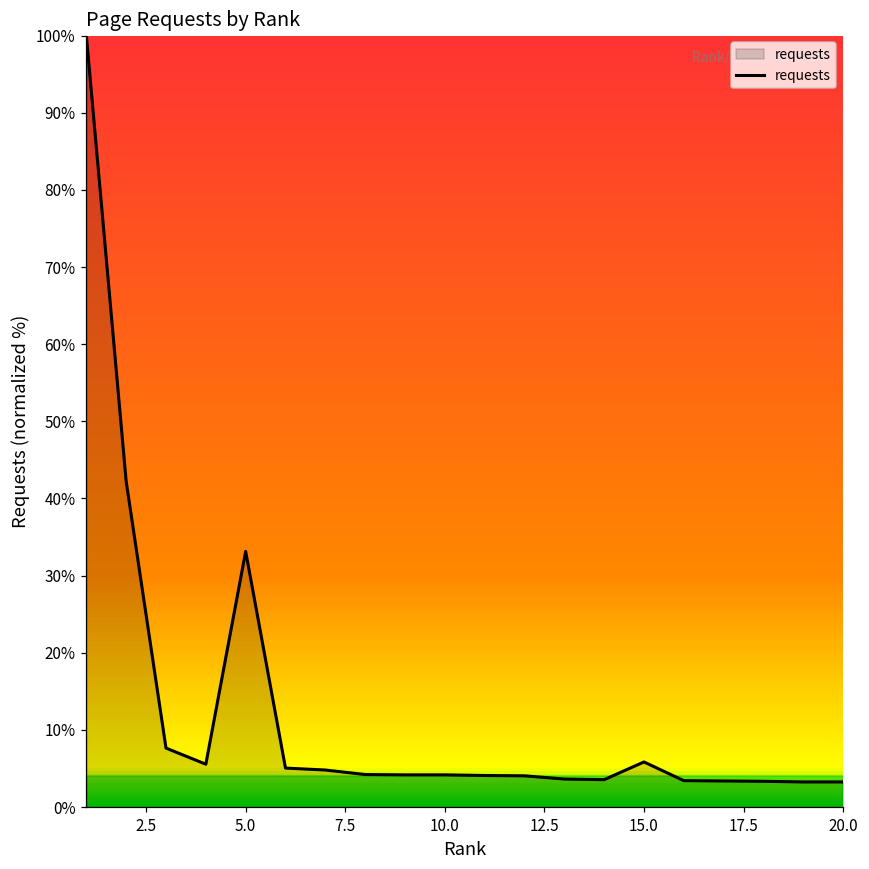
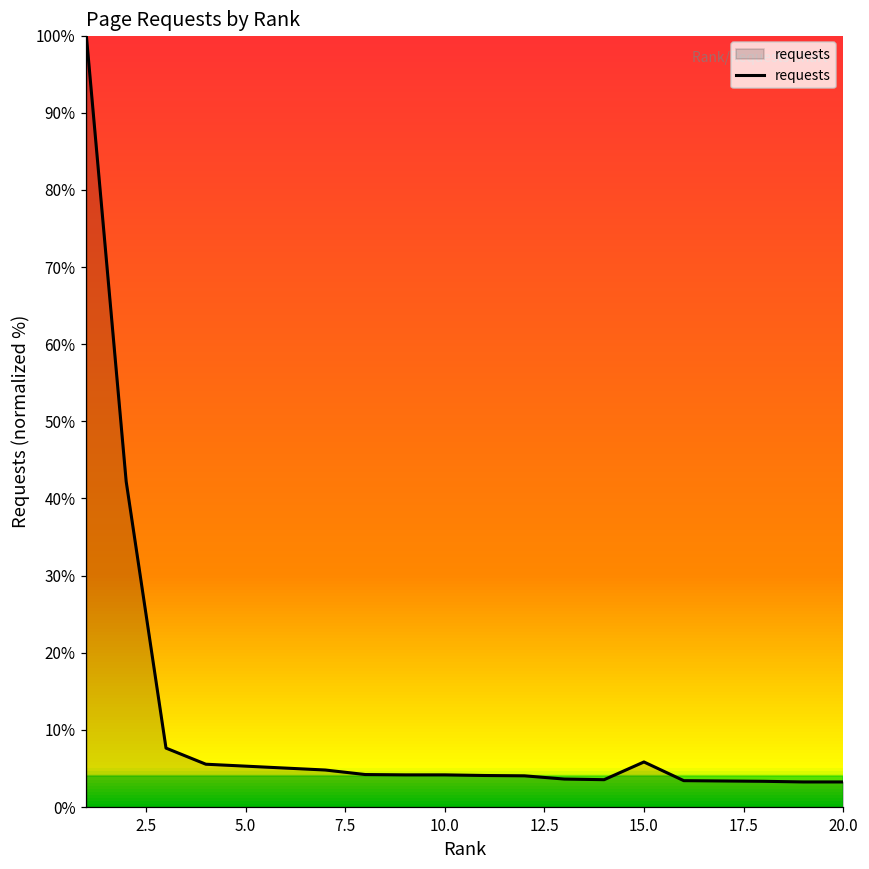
5.0: 33% -> 5%
